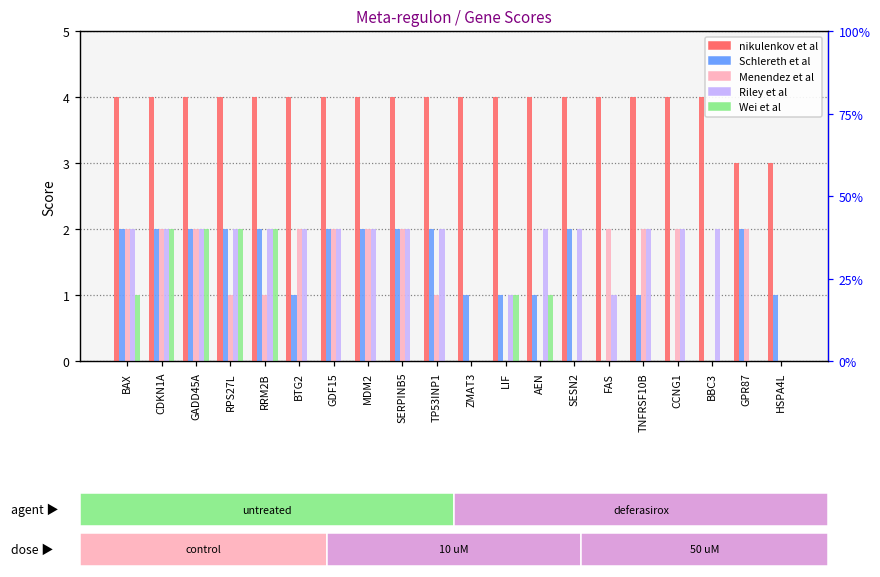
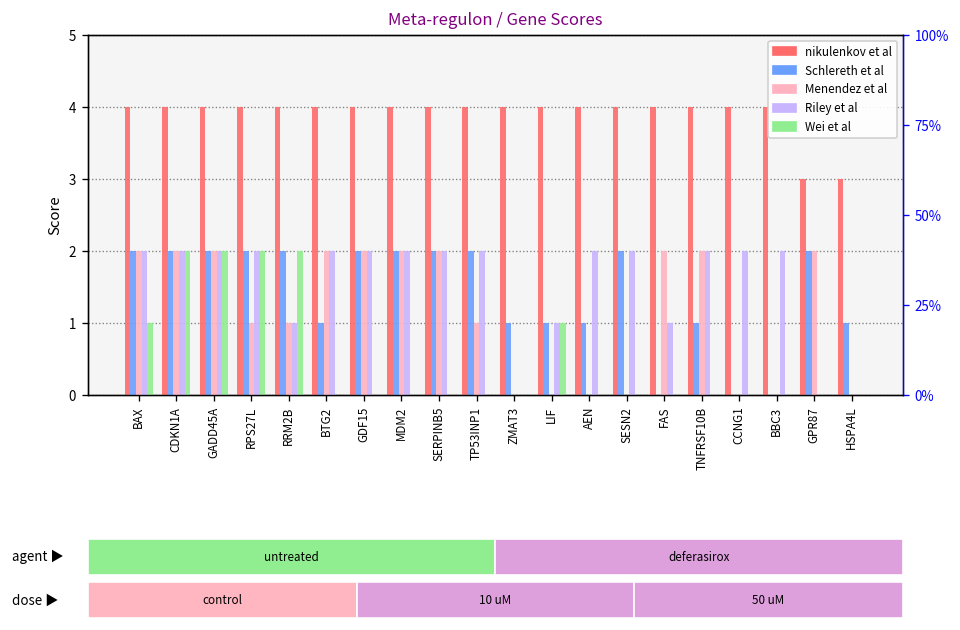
Riley et al, RRM2B: 2 -> 1
Wei et al, AEN: 1 -> 0
Menendez et al, CCNG1: 2 -> 0
